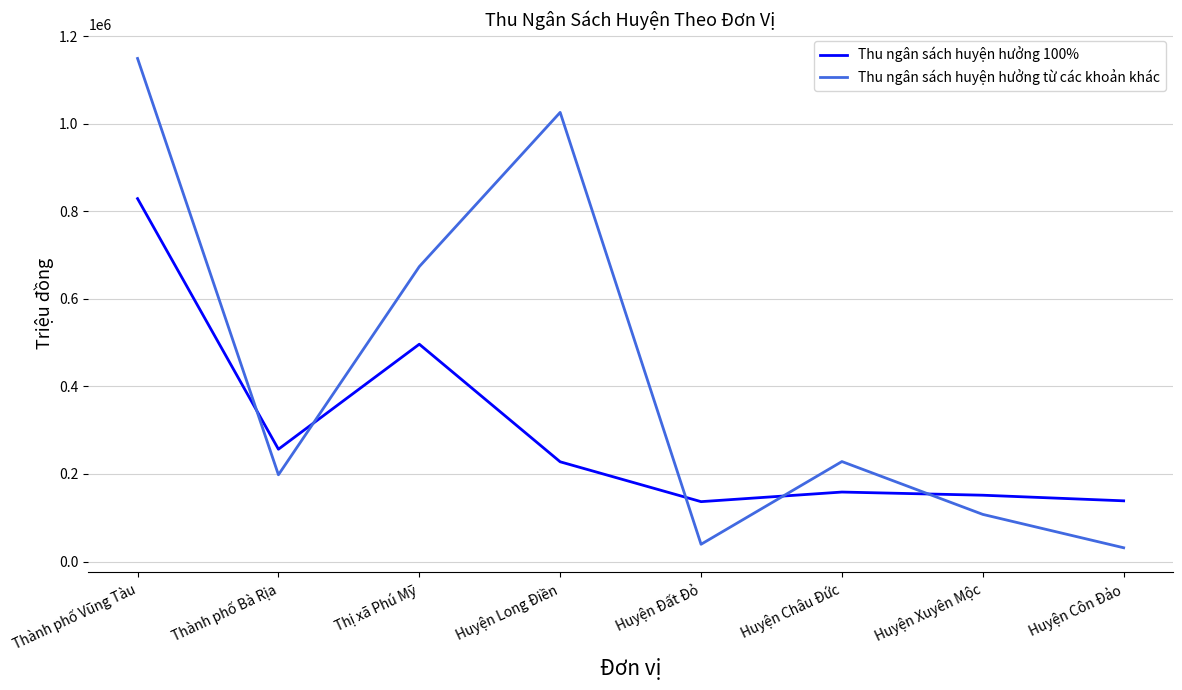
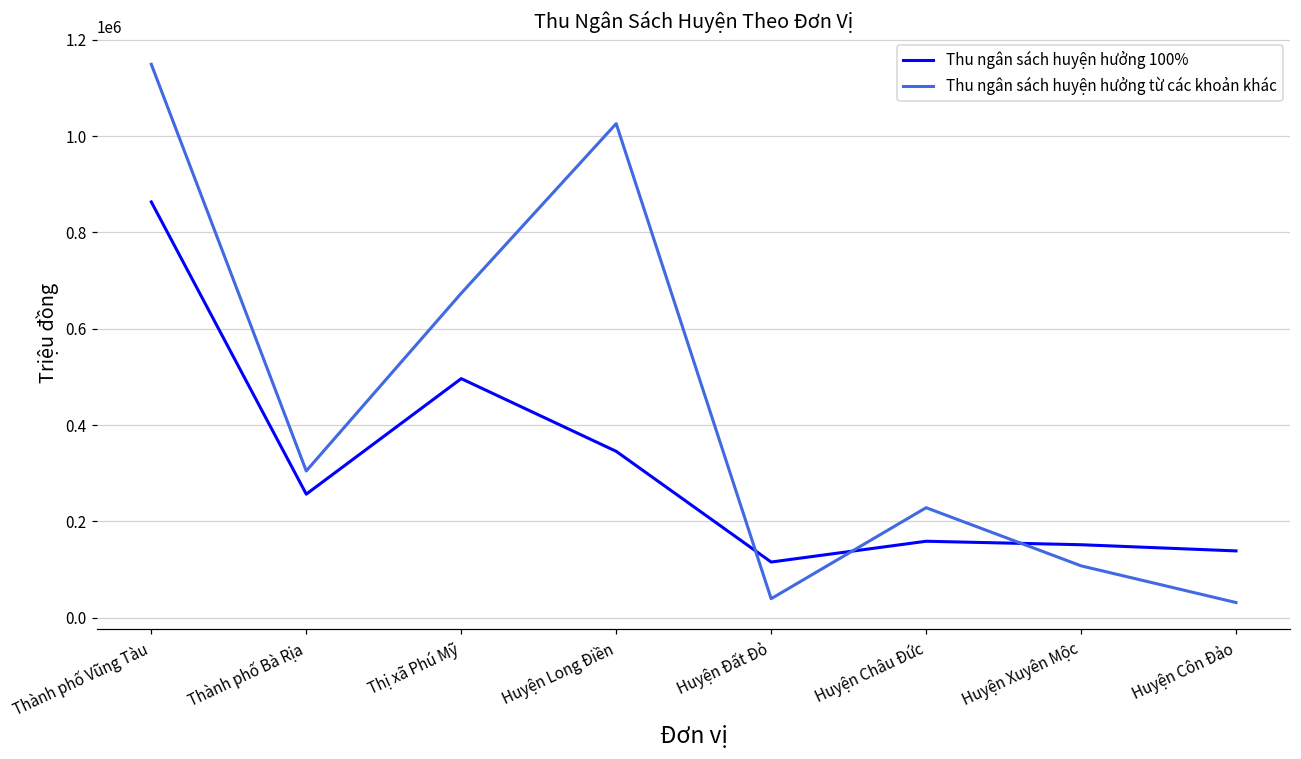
Thu ngân sách huyện hưởng 100%, Thành phố Vũng Tàu: 830000 -> 860000
Thu ngân sách huyện hưởng từ các khoản khác, Thành phố Bà Rịa: 200000 -> 300000
Thu ngân sách huyện hưởng 100%, Huyện Long Điền: 230000 -> 350000
Thu ngân sách huyện hưởng 100%, Huyện Đất Đỏ: 140000 -> 120000
